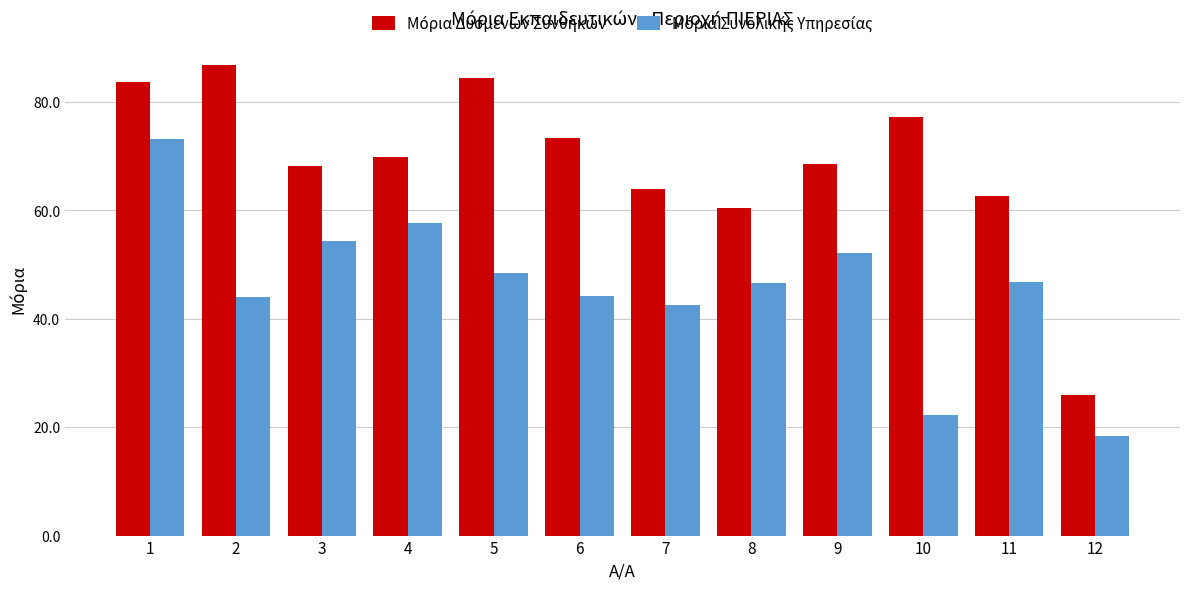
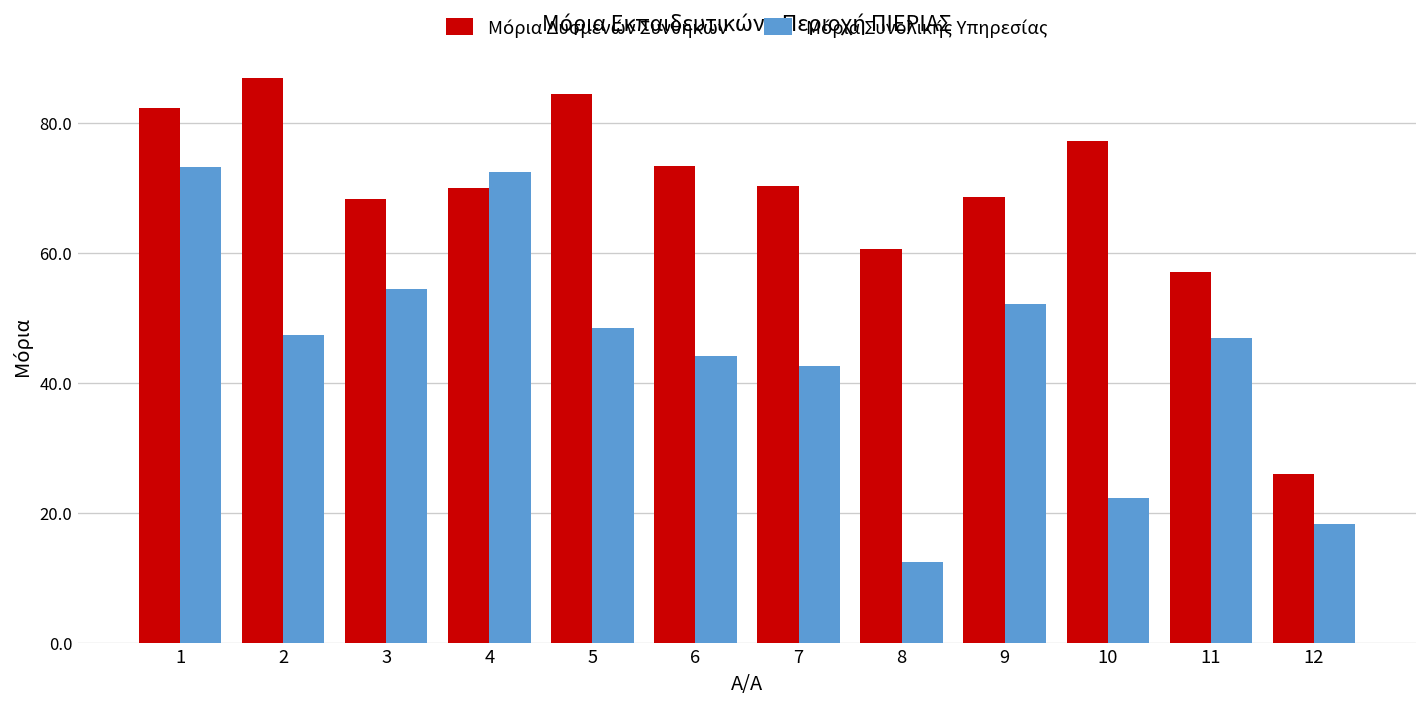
Μόρια Δυσμενών Συνθηκών, 1: 84 -> 82
Μόρια Συνολικής Υπηρεσίας, 2: 44 -> 47
Μόρια Συνολικής Υπηρεσίας, 4: 58 -> 72
Μόρια Δυσμενών Συνθηκών, 7: 64 -> 70
Μόρια Συνολικής Υπηρεσίας, 8: 47 -> 12
Μόρια Δυσμενών Συνθηκών, 11: 63 -> 57
